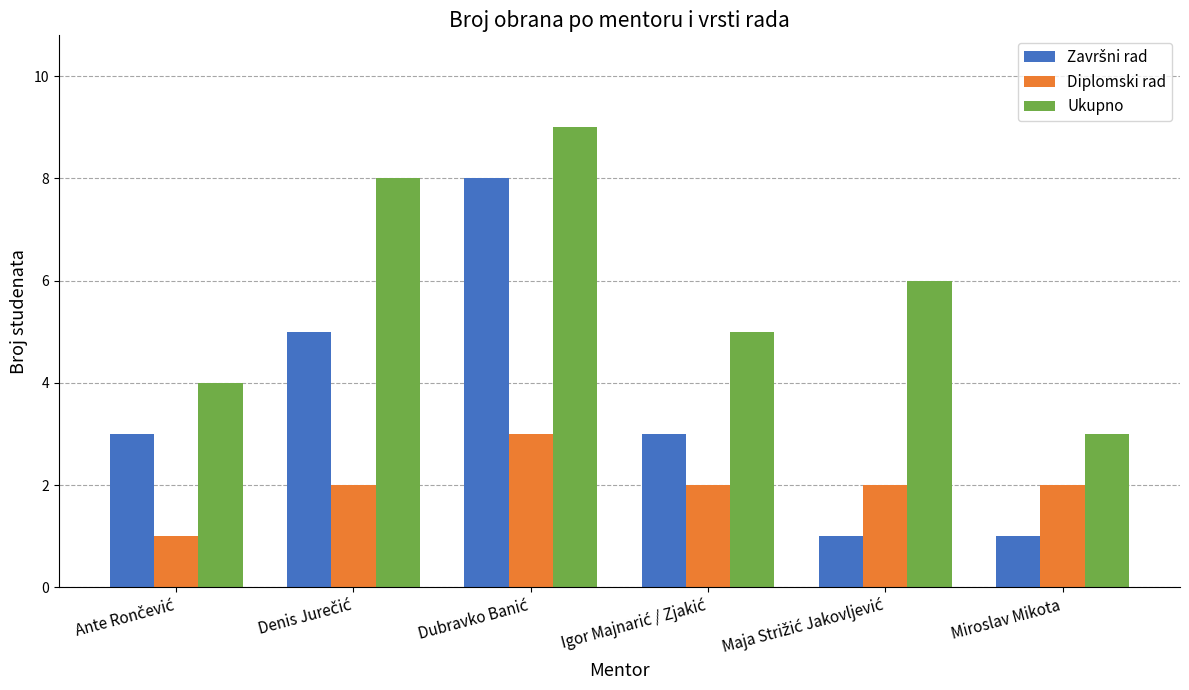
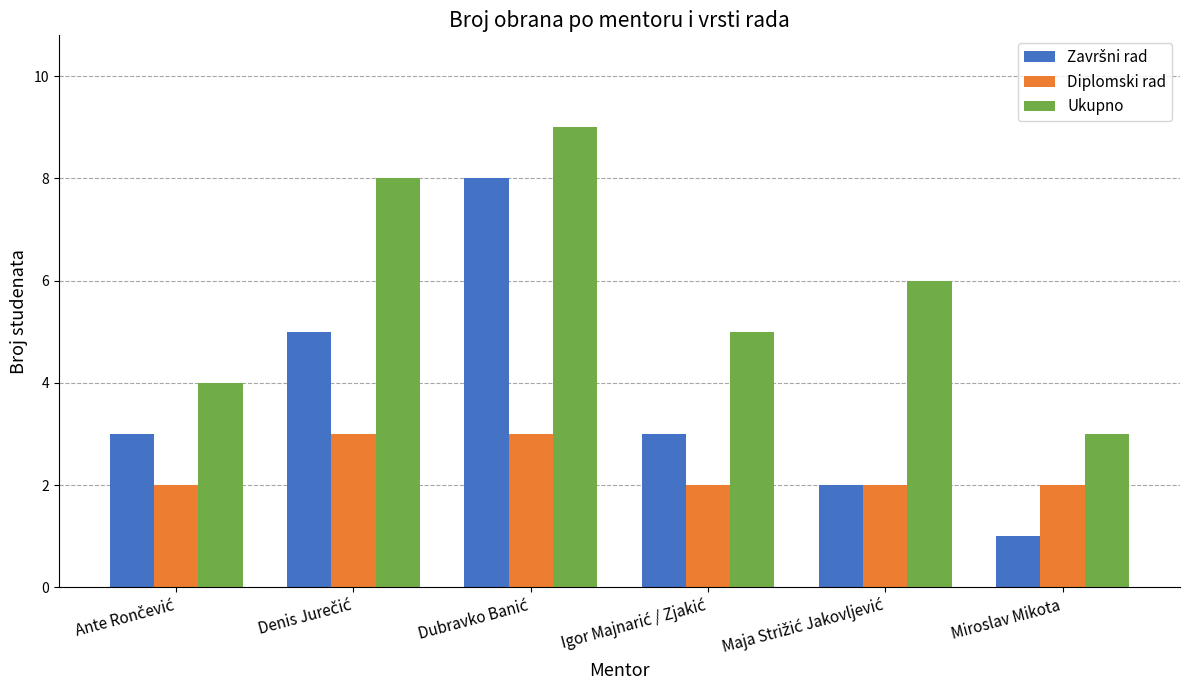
Diplomski rad, Ante Rončević: 1 -> 2
Diplomski rad, Denis Jurečić: 2 -> 3
Završni rad, Maja Strižić Jakovljević: 1 -> 2
